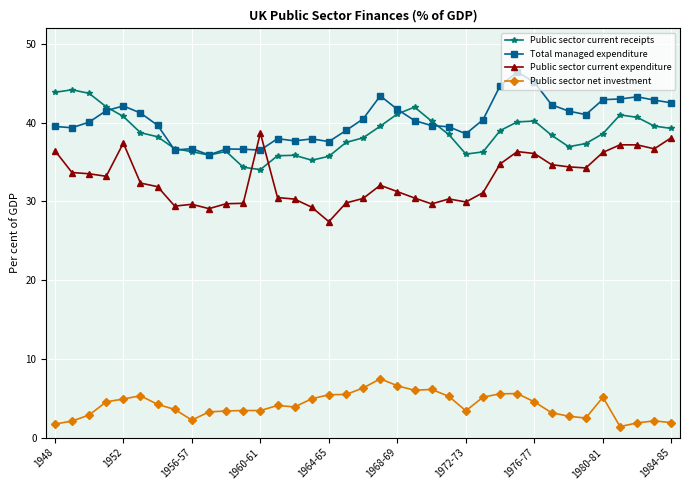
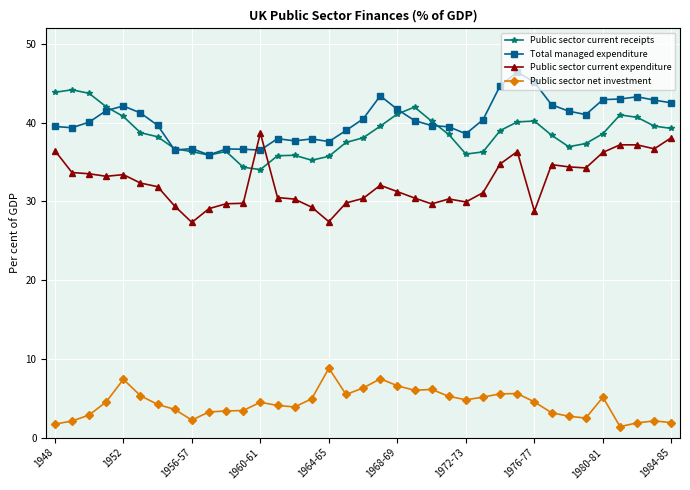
Public sector current expenditure, 1952: 37 -> 33
Public sector net investment, 1952: 5 -> 7
Public sector current expenditure, 1956-57: 30 -> 27
Public sector net investment, 1960-61: 3 -> 4
Public sector net investment, 1964-65: 5 -> 9
Public sector net investment, 1972-73: 3 -> 5
Public sector current expenditure, 1976-77: 36 -> 29
